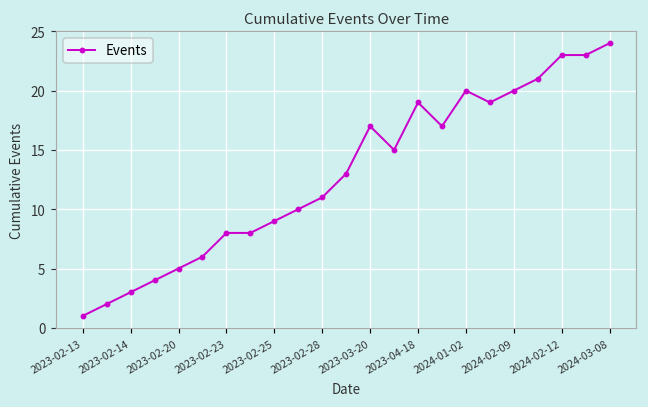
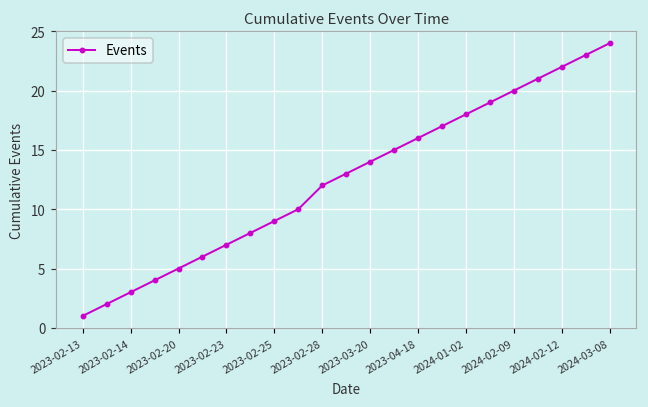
2023-02-23: 8 -> 7
2023-02-28: 11 -> 12
2023-03-20: 17 -> 14
2023-04-18: 19 -> 16
2024-01-02: 20 -> 18
2024-02-12: 23 -> 22
